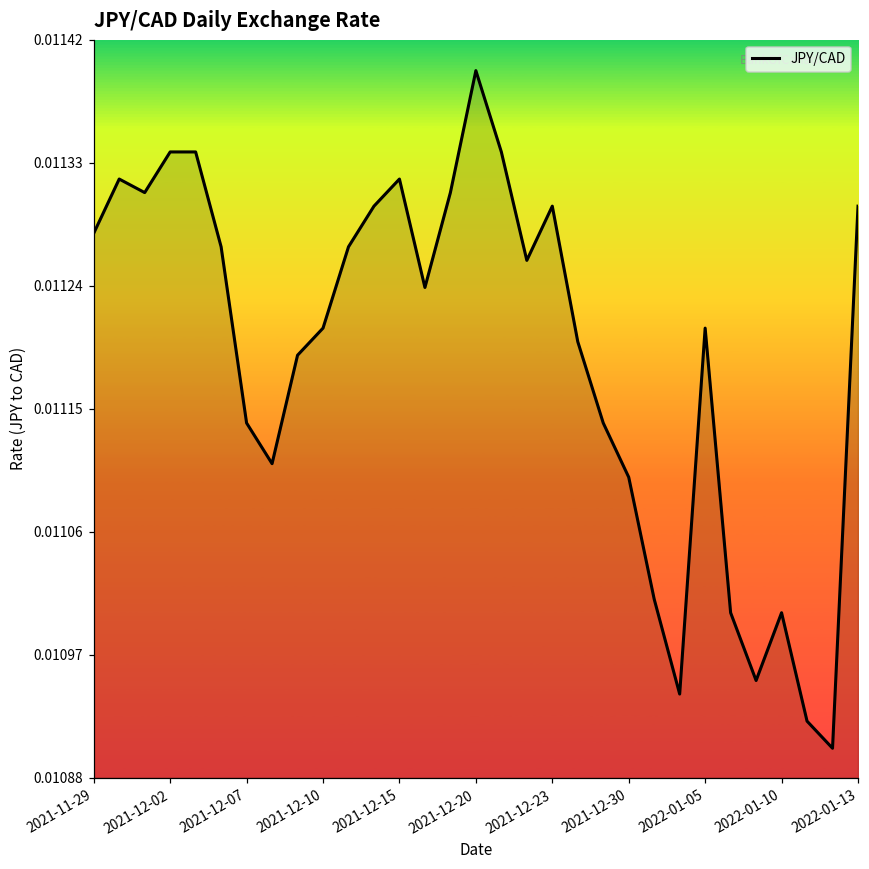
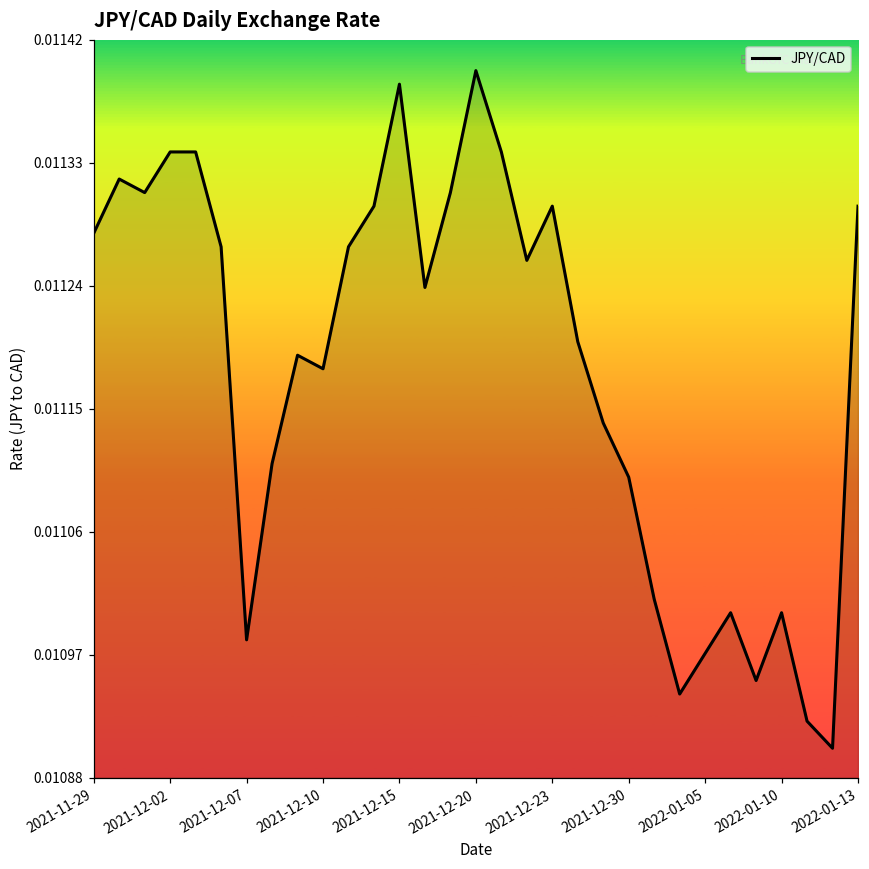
2021-12-07: 0.01114 -> 0.01098
2021-12-10: 0.01121 -> 0.01118
2021-12-15: 0.01132 -> 0.01139
2022-01-05: 0.01121 -> 0.01097
